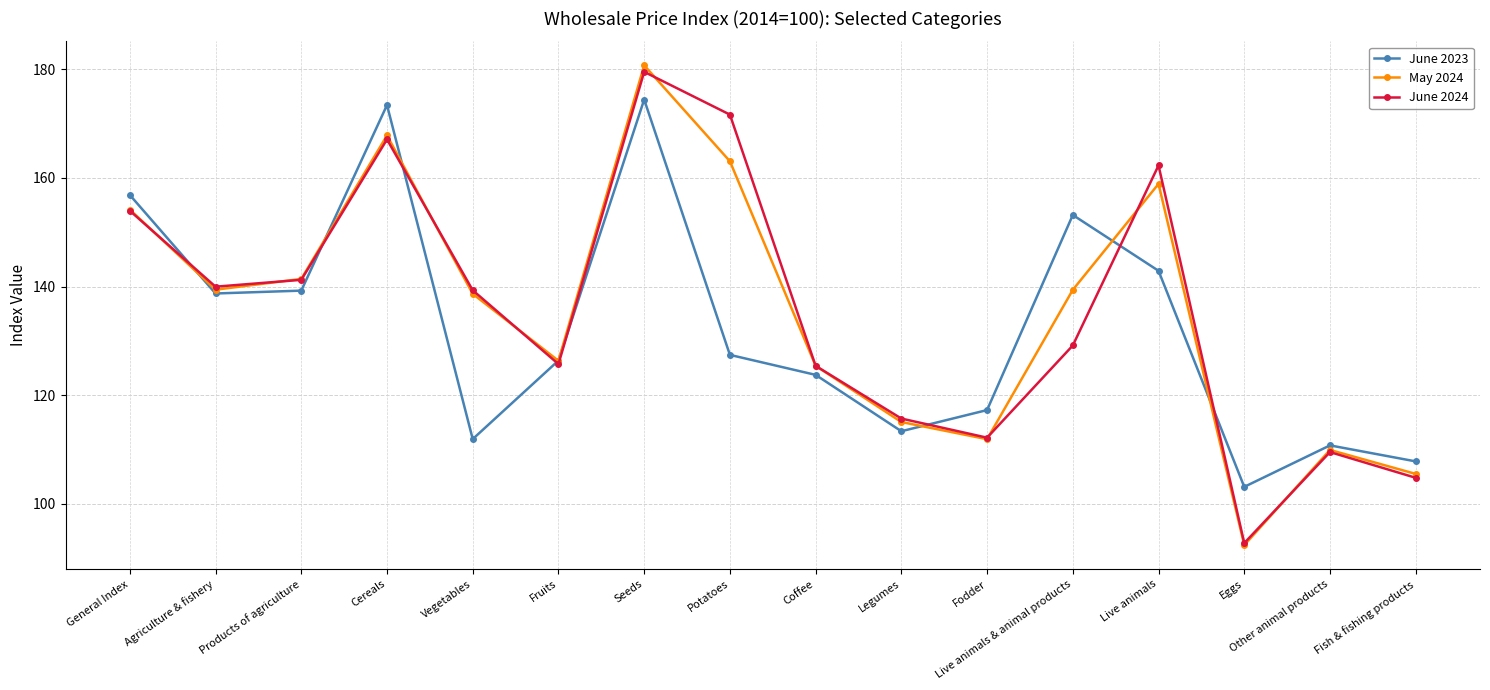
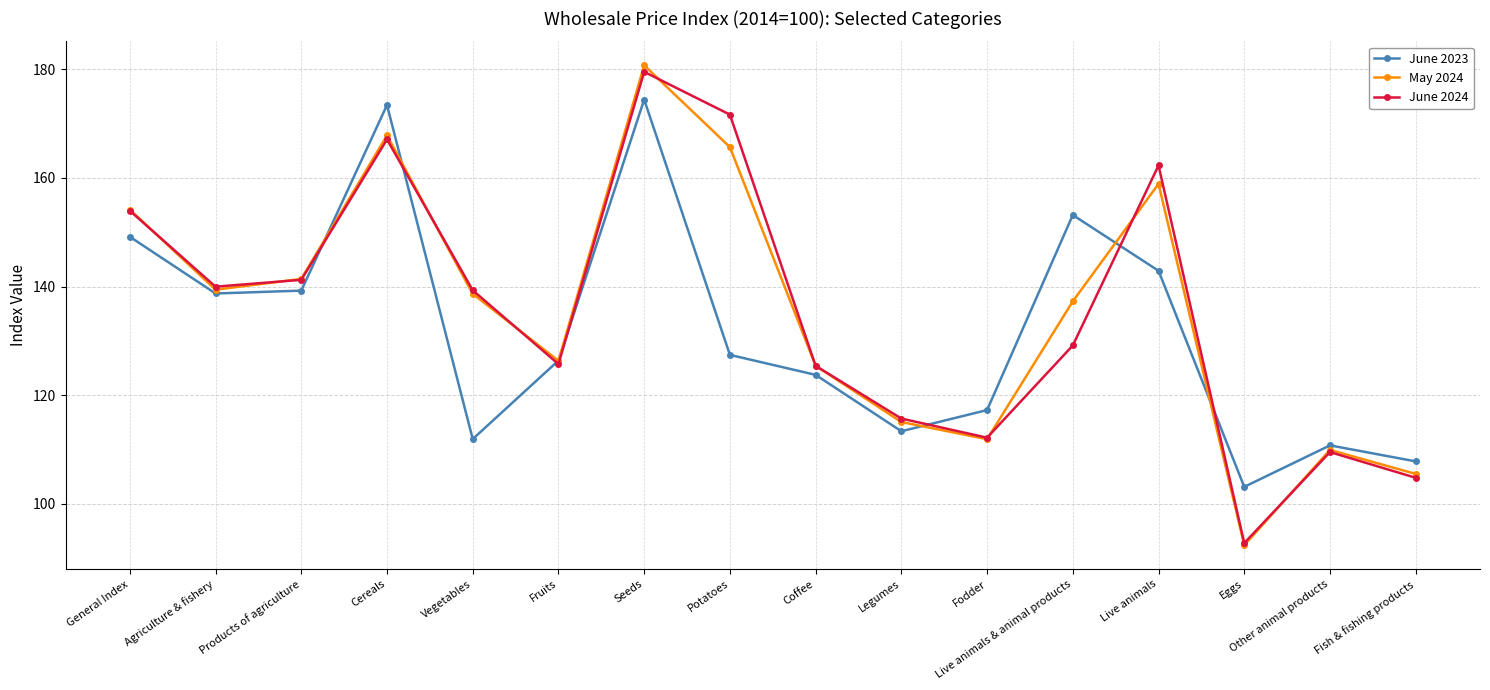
June 2023, General Index: 157 -> 149
May 2024, Potatoes: 163 -> 166
May 2024, Live animals & animal products: 139 -> 137
